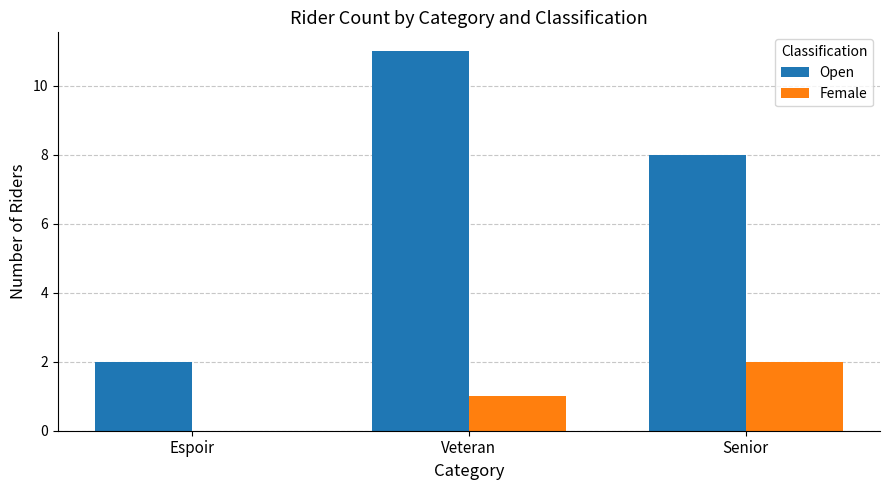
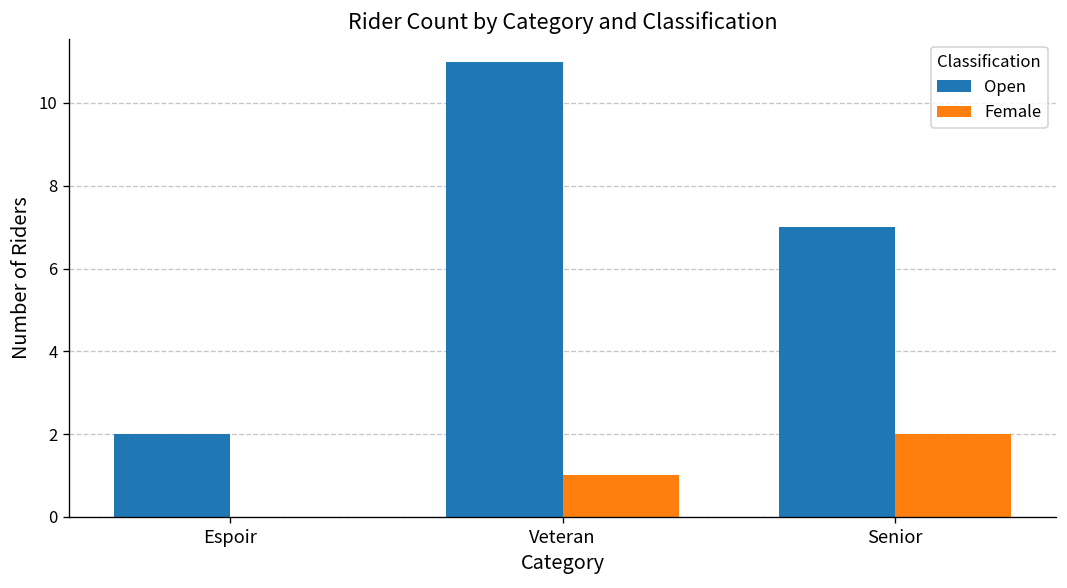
Open, Senior: 8 -> 7
